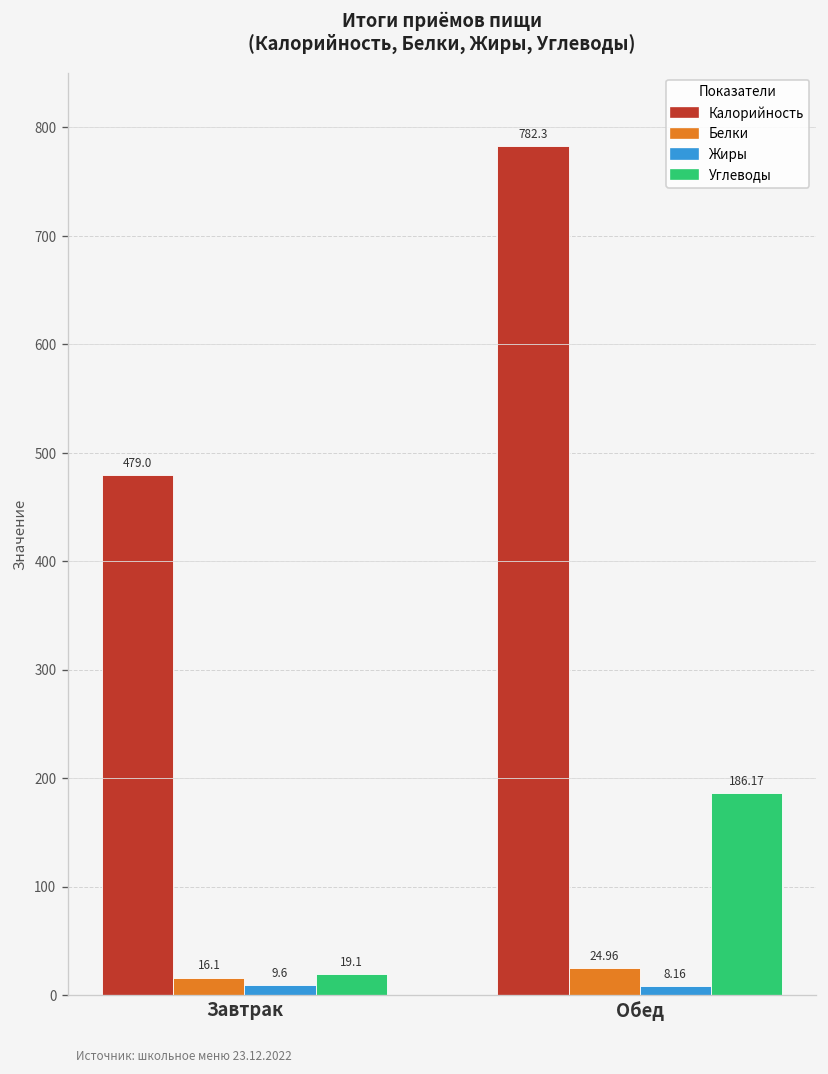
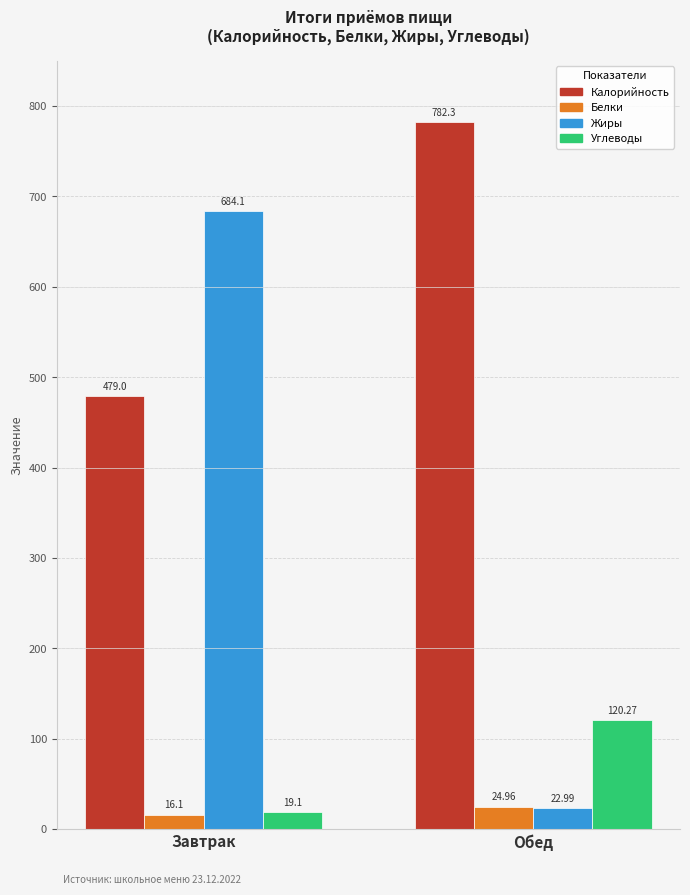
Жиры, Завтрак: 9.6 -> 684.1
Жиры, Обед: 8.16 -> 22.99
Углеводы, Обед: 186.17 -> 120.27
